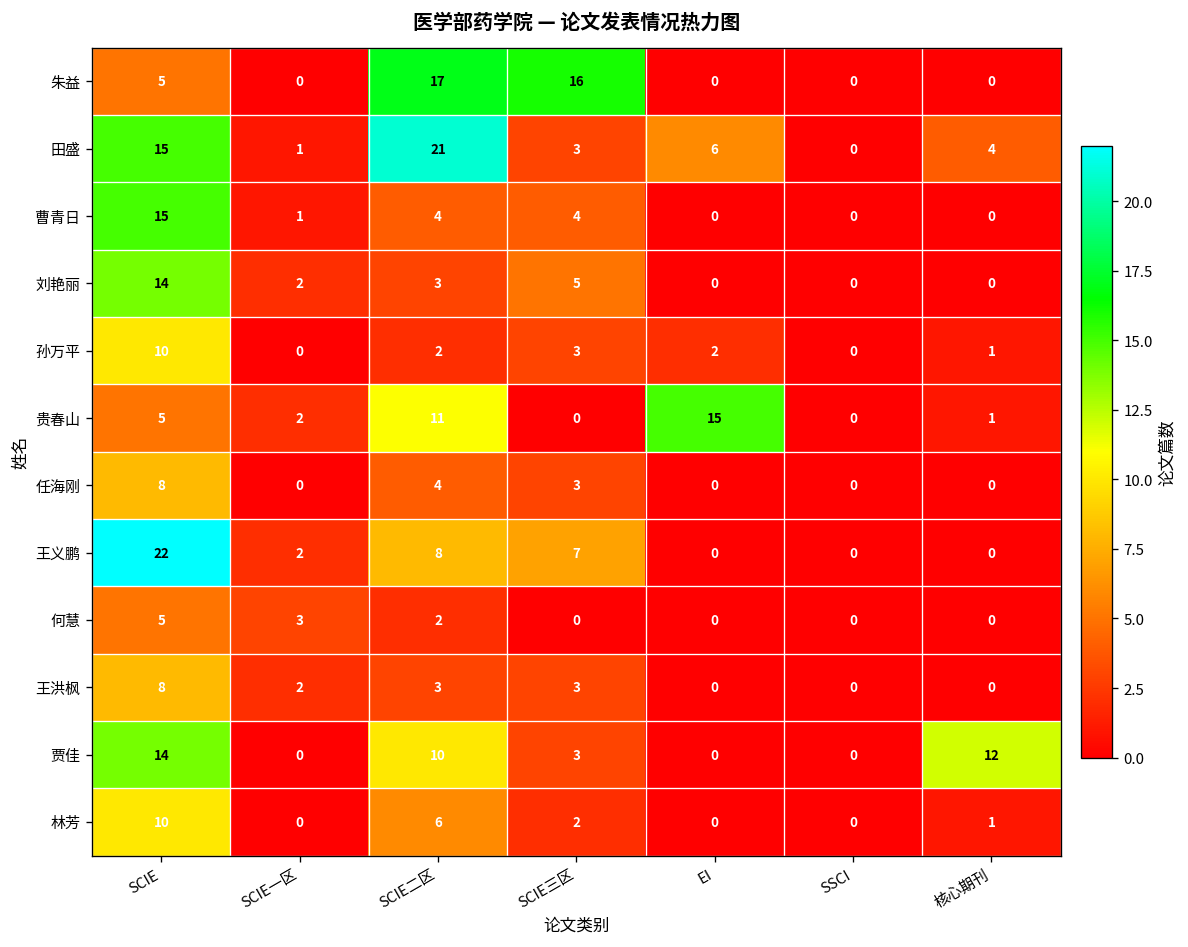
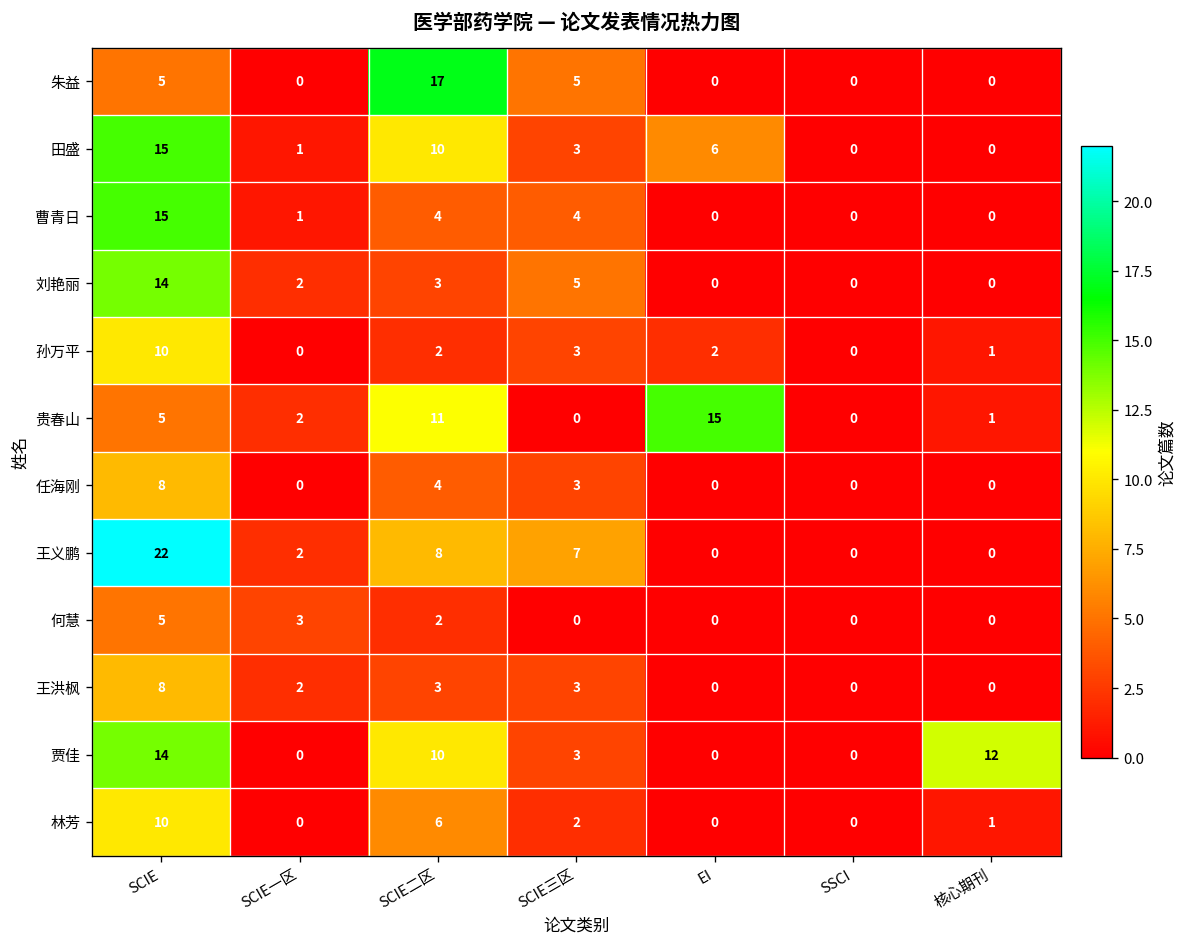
朱益, SCIE三区: 16 -> 5
田盛, SCIE二区: 21 -> 10
田盛, 核心期刊: 4 -> 0
